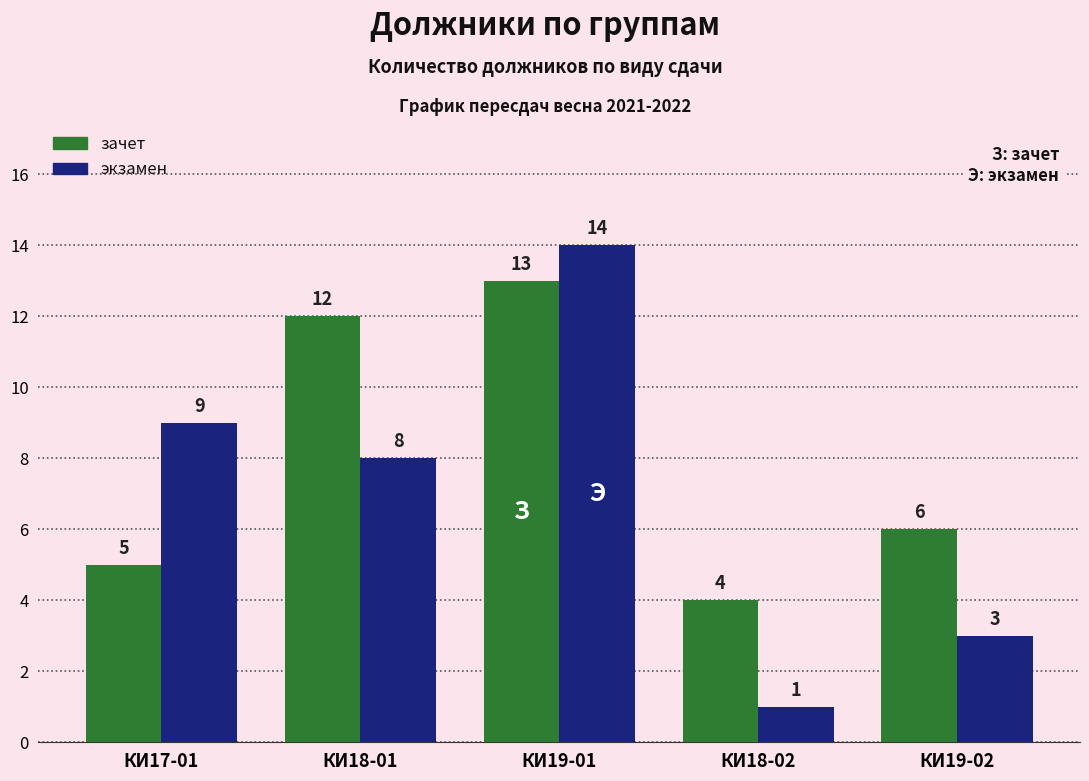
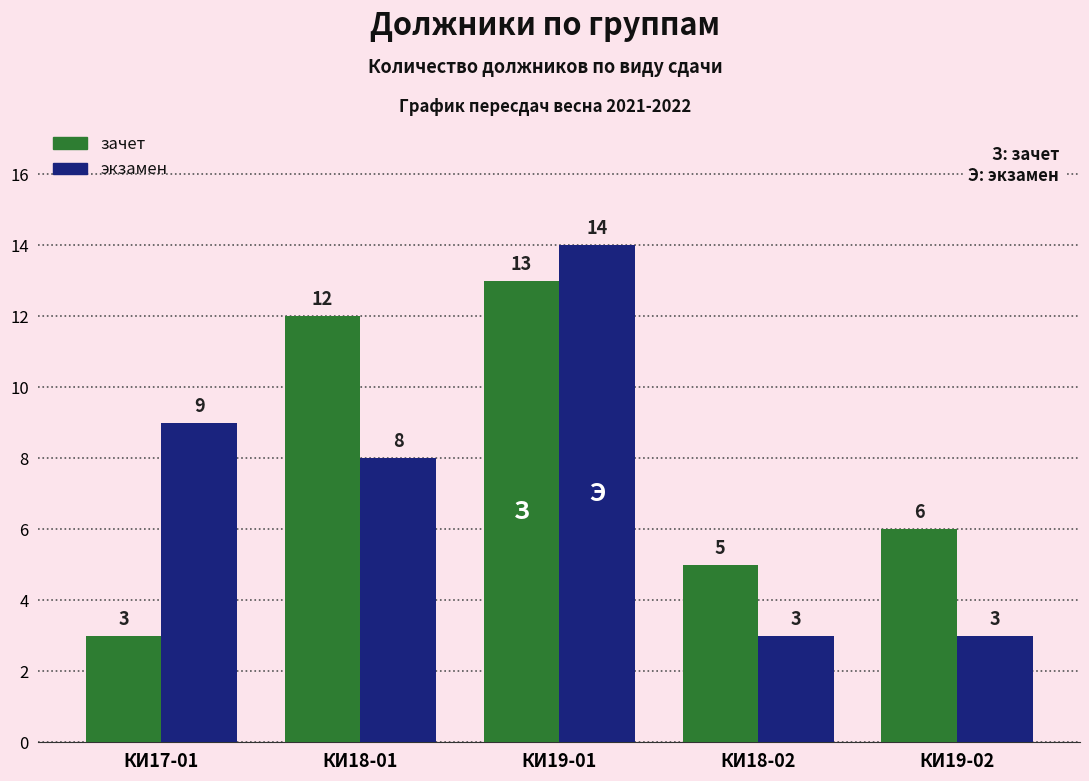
зачет, КИ17-01: 5 -> 3
зачет, КИ18-02: 4 -> 5
экзамен, КИ18-02: 1 -> 3
